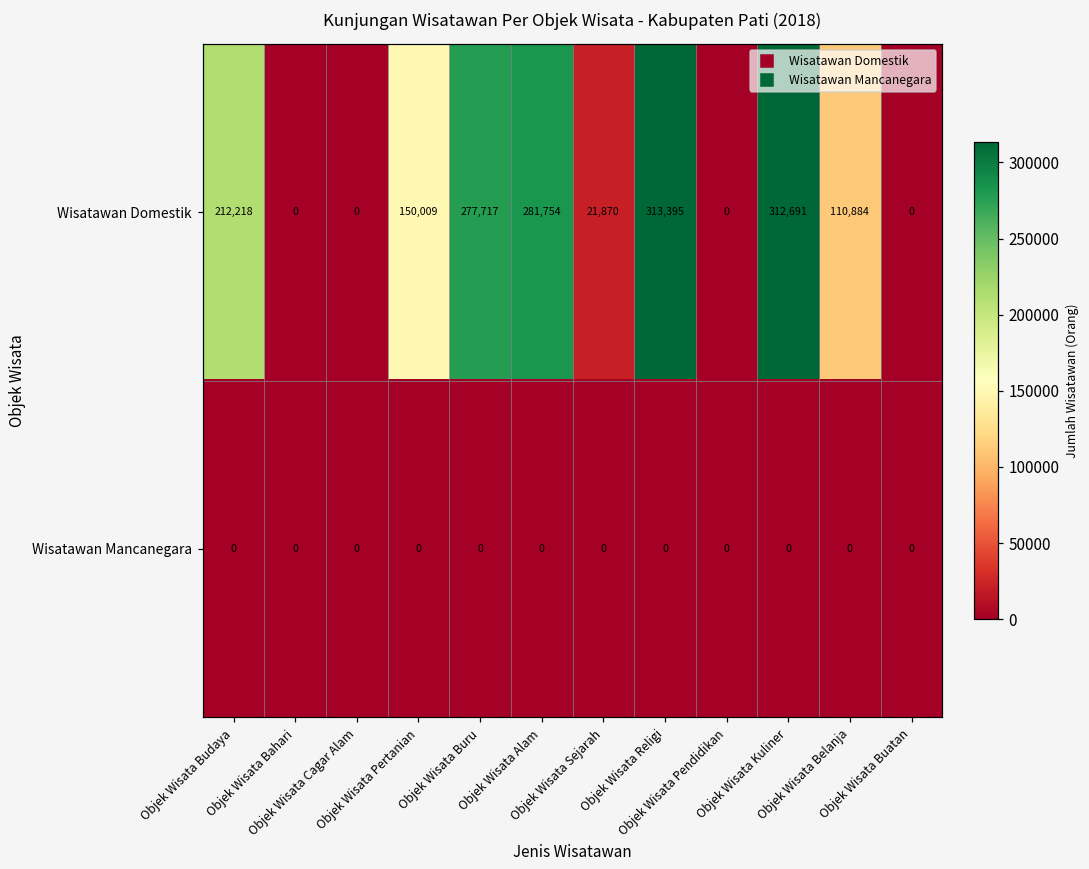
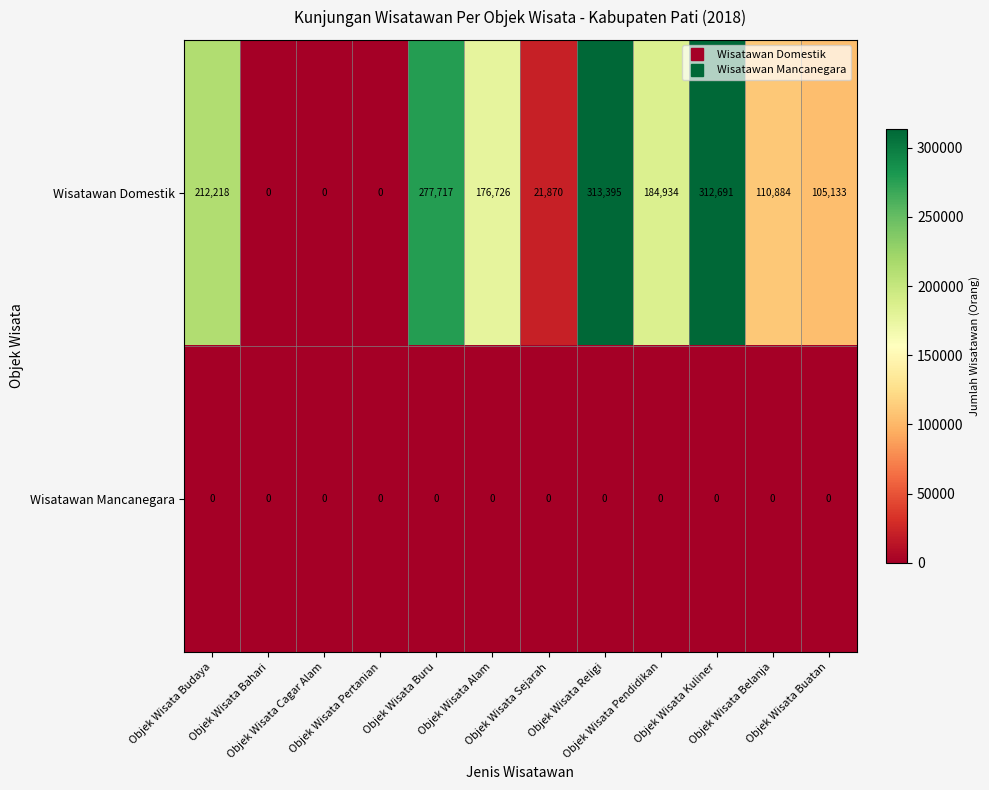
Wisatawan Domestik, Objek Wisata Pertanian: 150,009 -> 0
Wisatawan Domestik, Objek Wisata Alam: 281,754 -> 176,726
Wisatawan Domestik, Objek Wisata Pendidikan: 0 -> 184,934
Wisatawan Domestik, Objek Wisata Buatan: 0 -> 105,133
